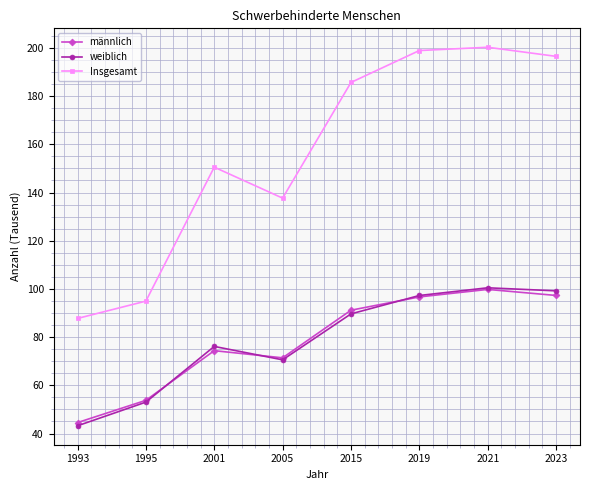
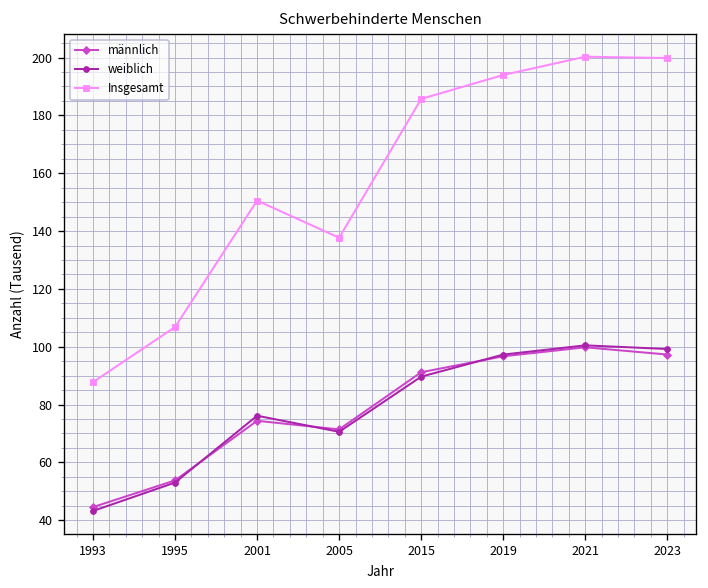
Insgesamt, 1995: 95 -> 107
Insgesamt, 2019: 199 -> 194
Insgesamt, 2023: 197 -> 200
